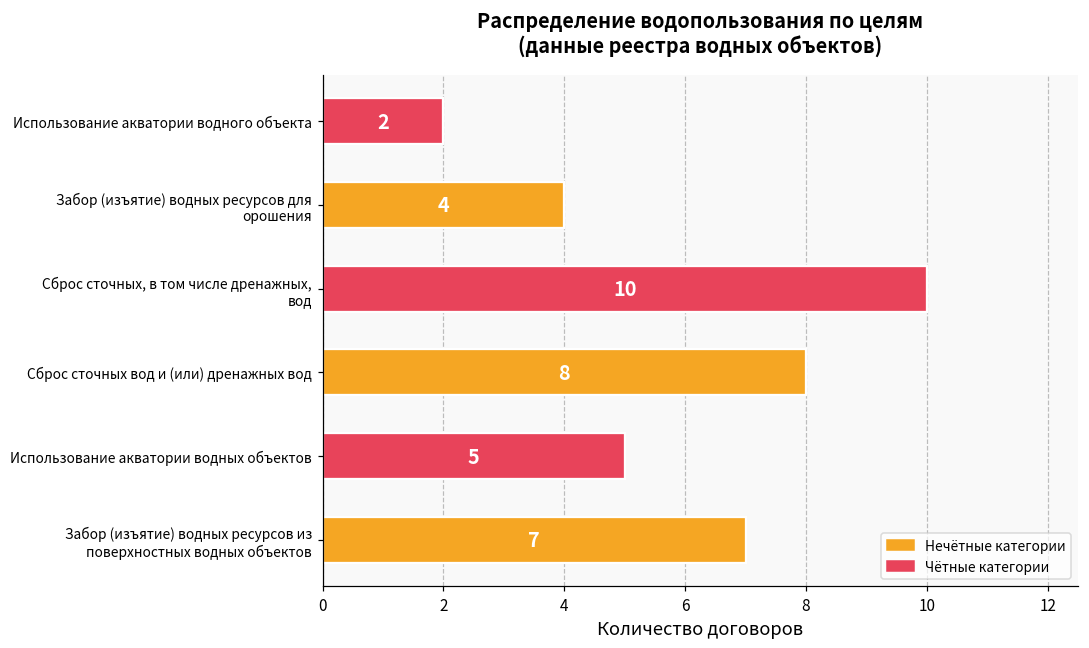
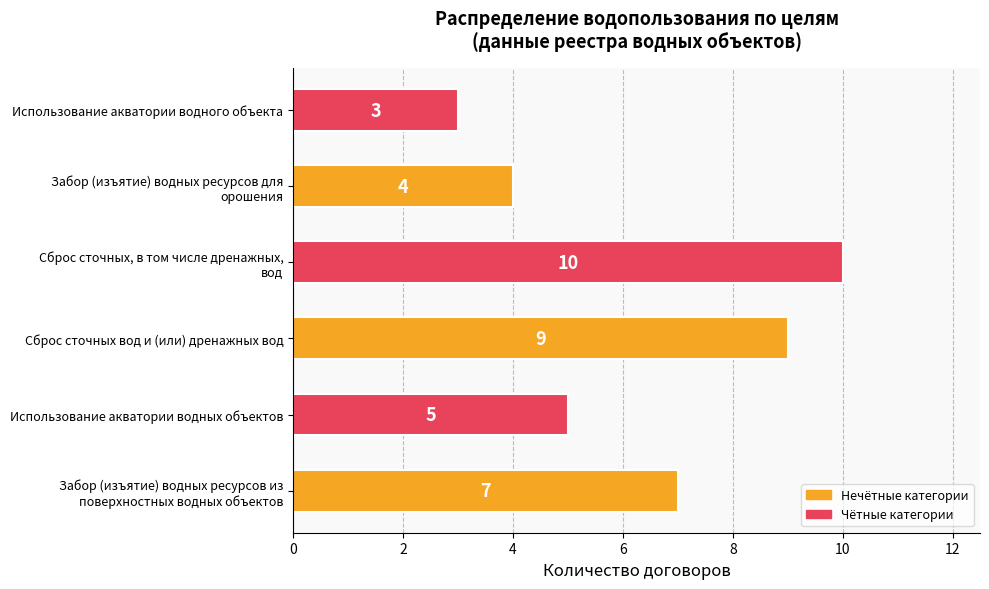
Использование акватории водного объекта: 2 -> 3
Сброс сточных вод и (или) дренажных вод: 8 -> 9
